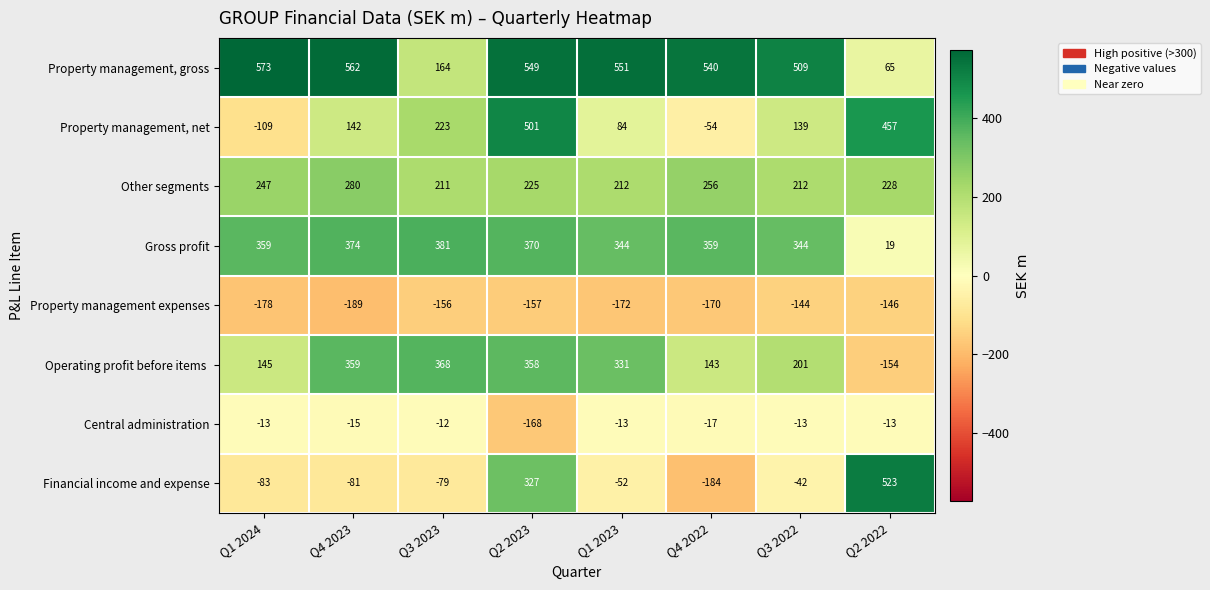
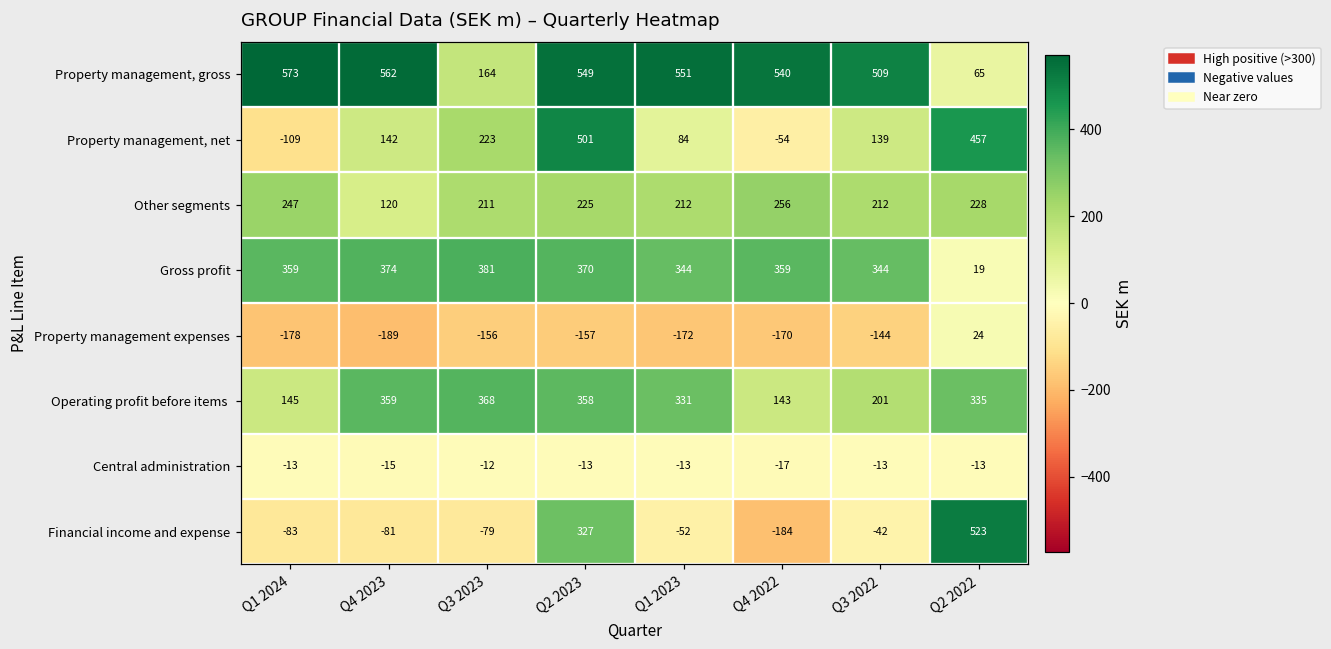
Other segments, Q4 2023: 280 -> 120
Property management expenses, Q2 2022: -146 -> 24
Operating profit before items, Q2 2022: -154 -> 335
Central administration, Q2 2023: -168 -> -13
